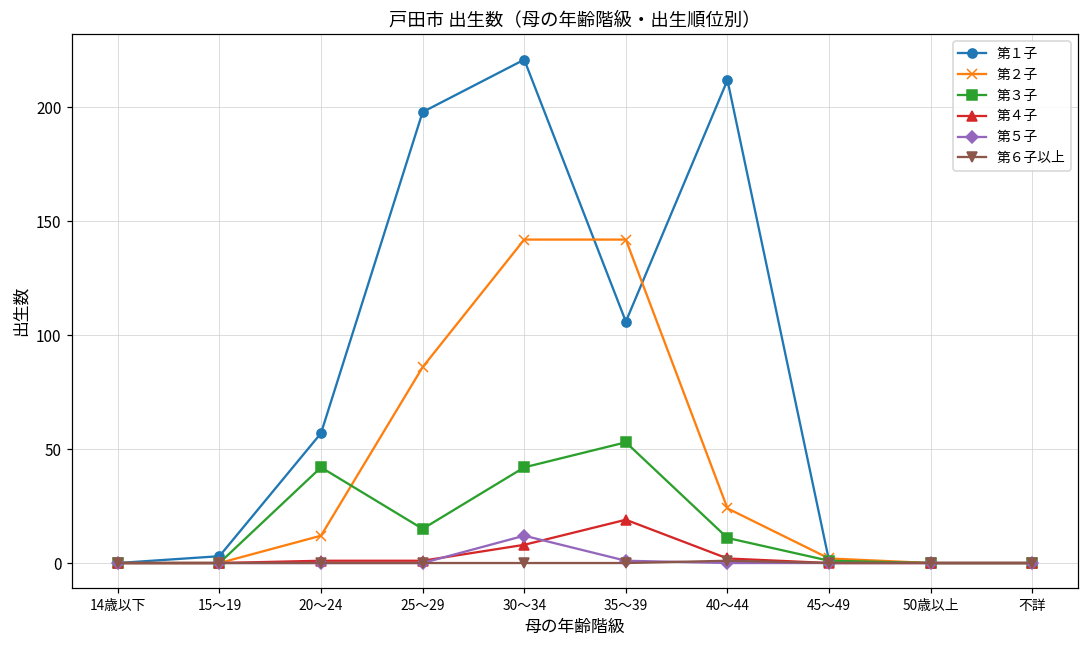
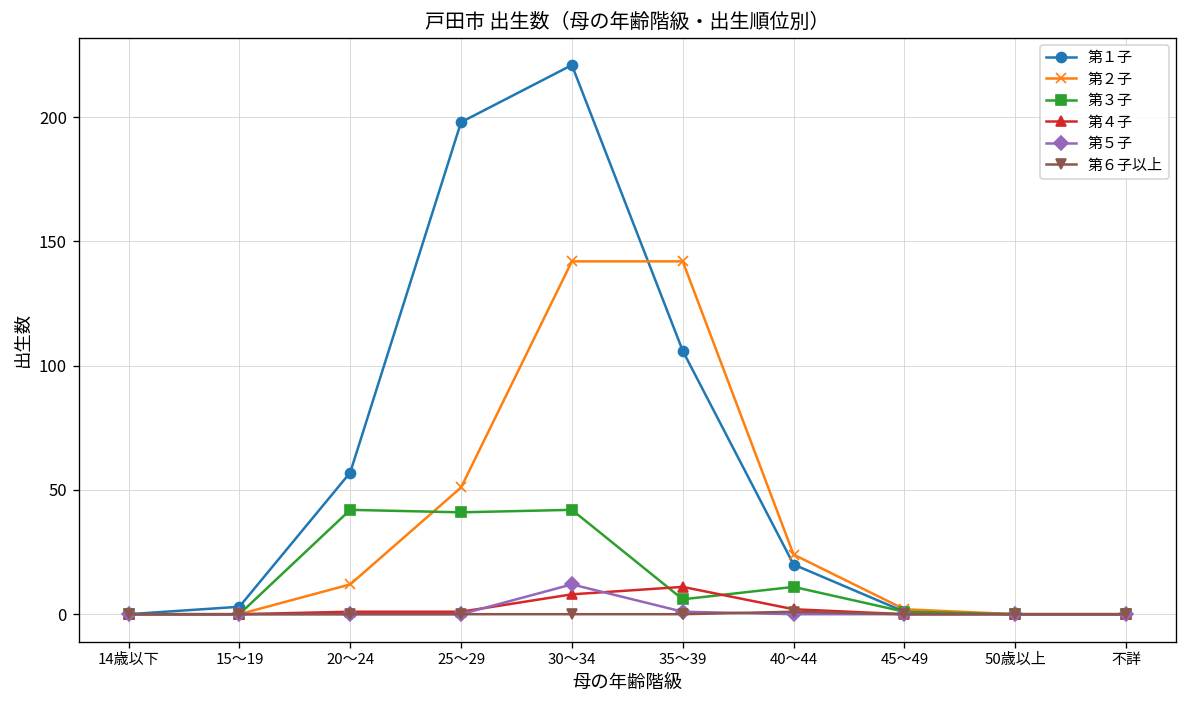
第２子, 25～29: 86 -> 51
第３子, 25～29: 15 -> 41
第３子, 35～39: 53 -> 6
第４子, 35～39: 19 -> 11
第１子, 40～44: 212 -> 20
